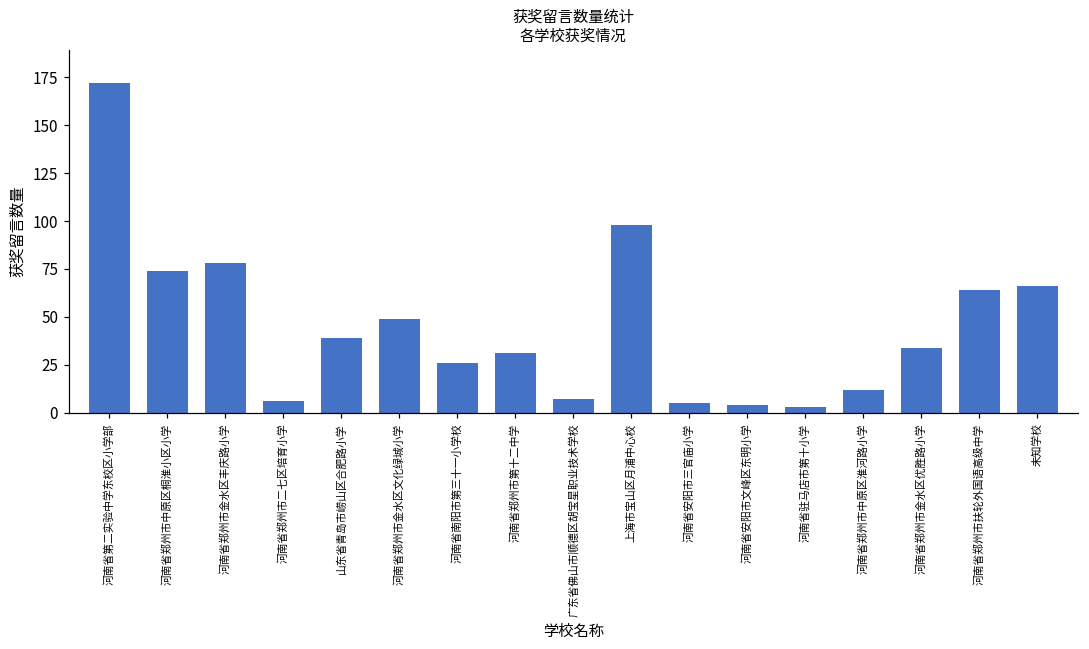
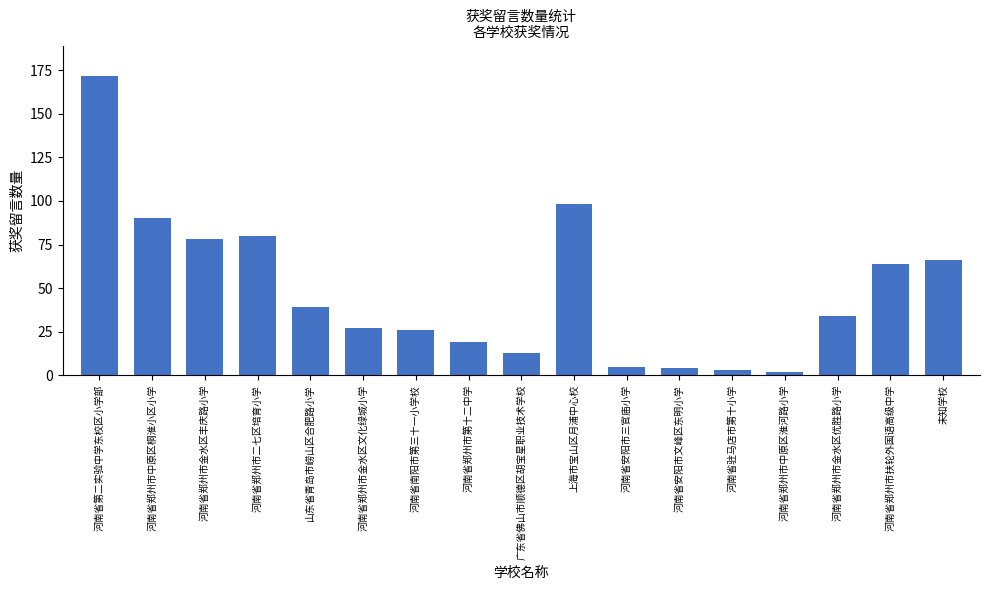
河南省郑州市中原区桐淮小区小学: 74 -> 90
河南省郑州市二七区培育小学: 6 -> 80
河南省郑州市金水区文化绿城小学: 49 -> 27
河南省郑州市第十二中学: 31 -> 19
广东省佛山市顺德区胡宝星职业技术学校: 7 -> 13
河南省郑州市中原区淮河路小学: 12 -> 2
